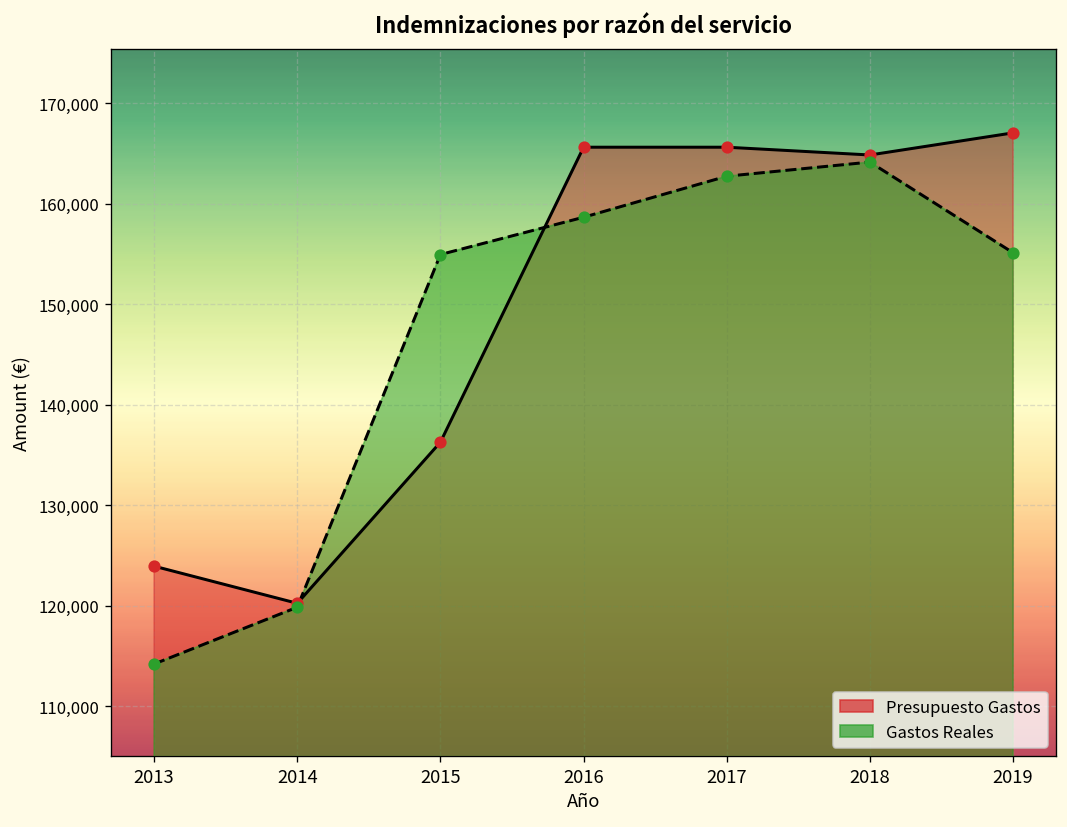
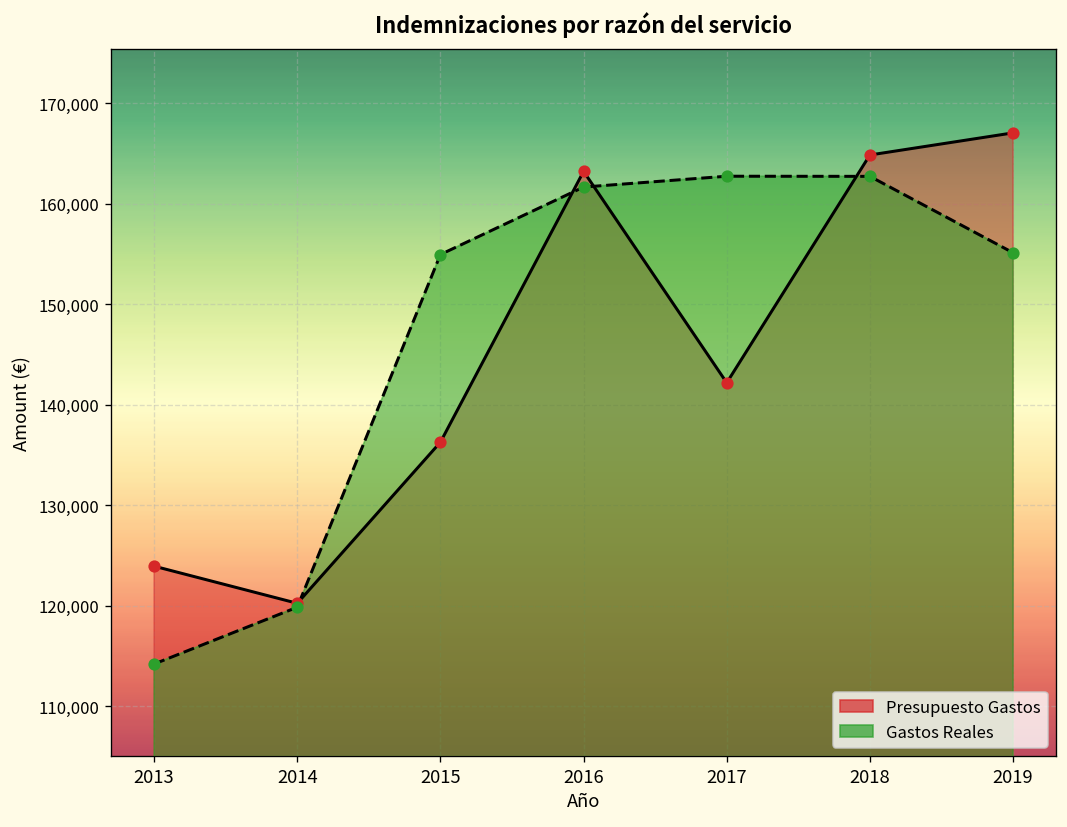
Presupuesto Gastos, 2016: 166,000 -> 163,000
Gastos Reales, 2016: 159,000 -> 162,000
Presupuesto Gastos, 2017: 166,000 -> 142,000
Gastos Reales, 2018: 164,000 -> 163,000
